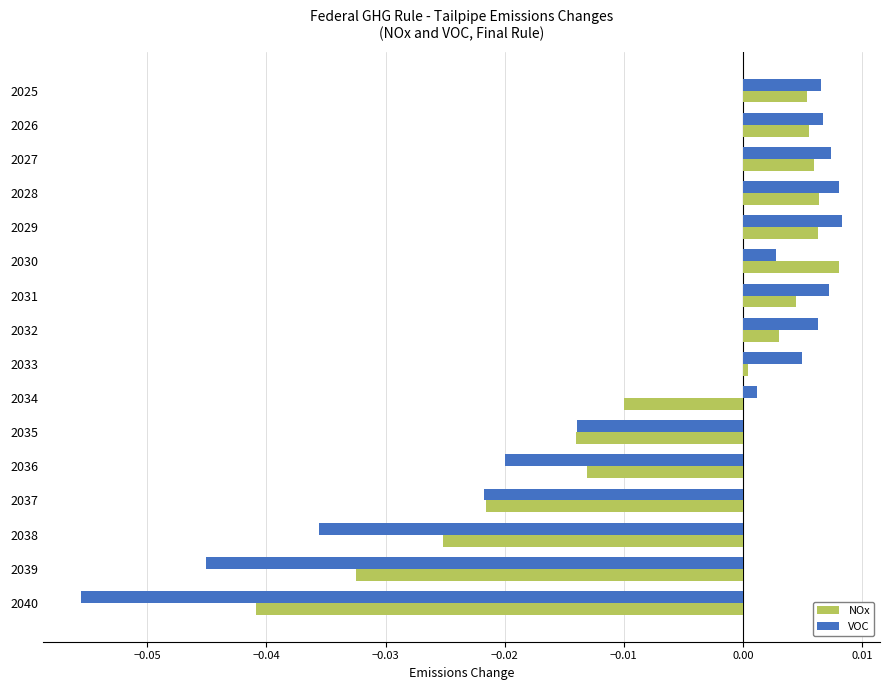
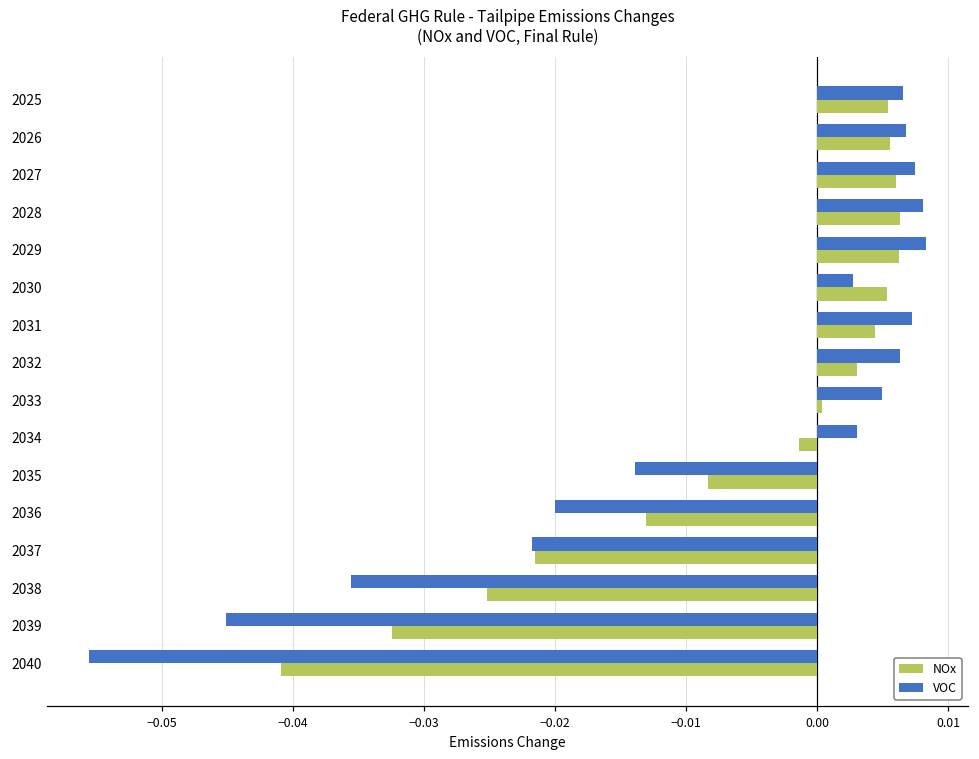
NOx, 2030: 0.0080 -> 0.0053
VOC, 2034: 0.0012 -> 0.0030
NOx, 2034: -0.0100 -> -0.0014
NOx, 2035: -0.0140 -> -0.0083
